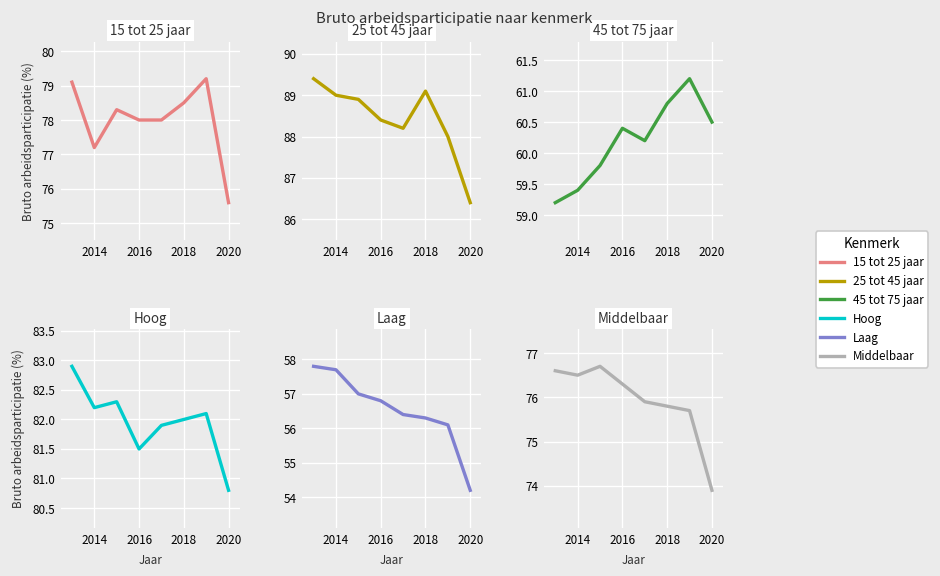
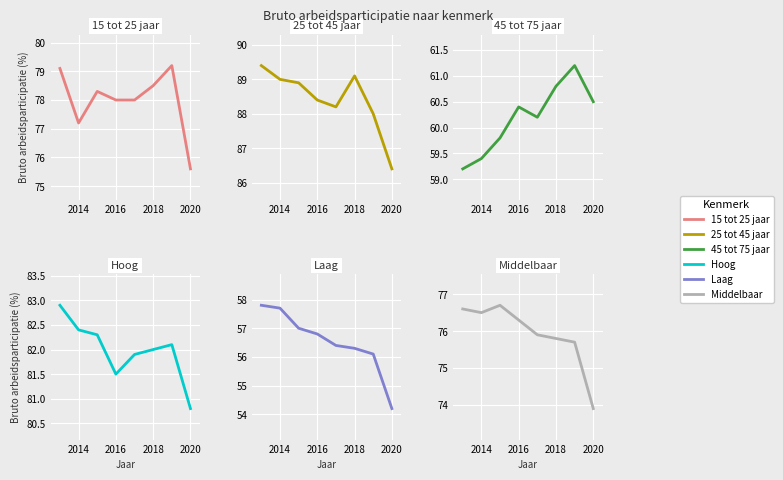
Hoog, 2014: 82.2 -> 82.4
